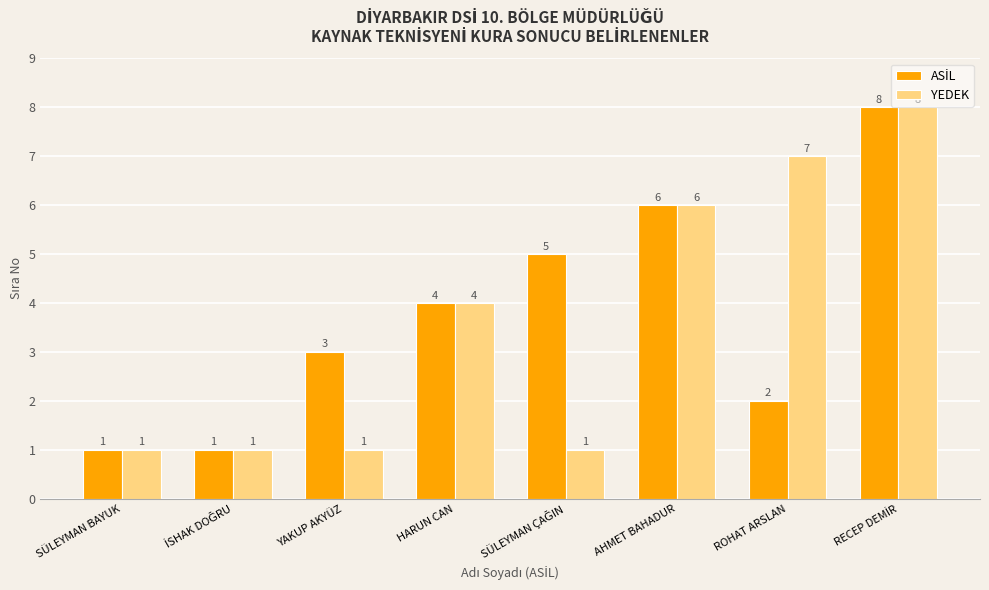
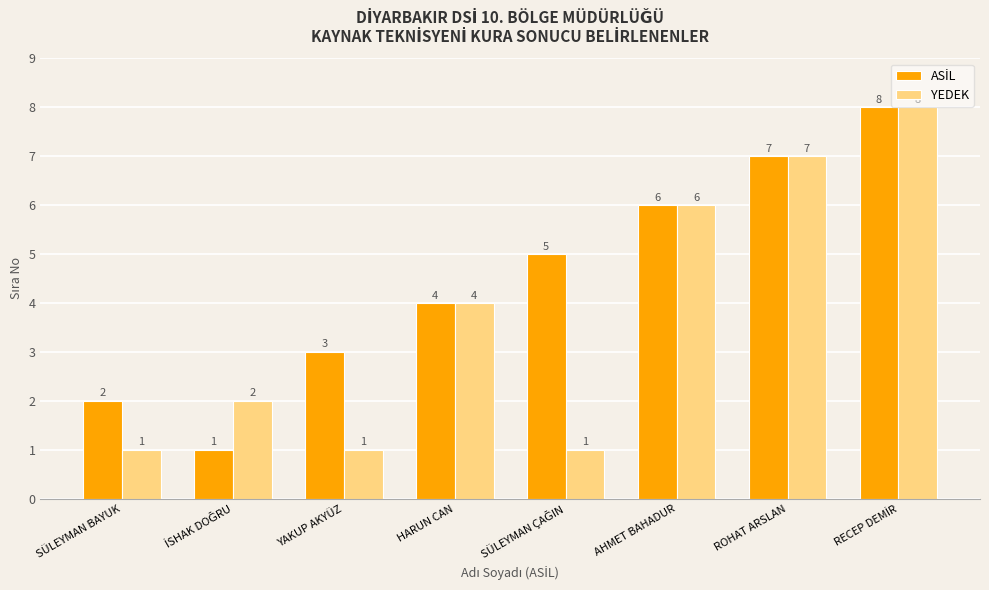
ASİL, SÜLEYMAN BAYUK: 1 -> 2
YEDEK, İSHAK DOĞRU: 1 -> 2
ASİL, ROHAT ARSLAN: 2 -> 7
